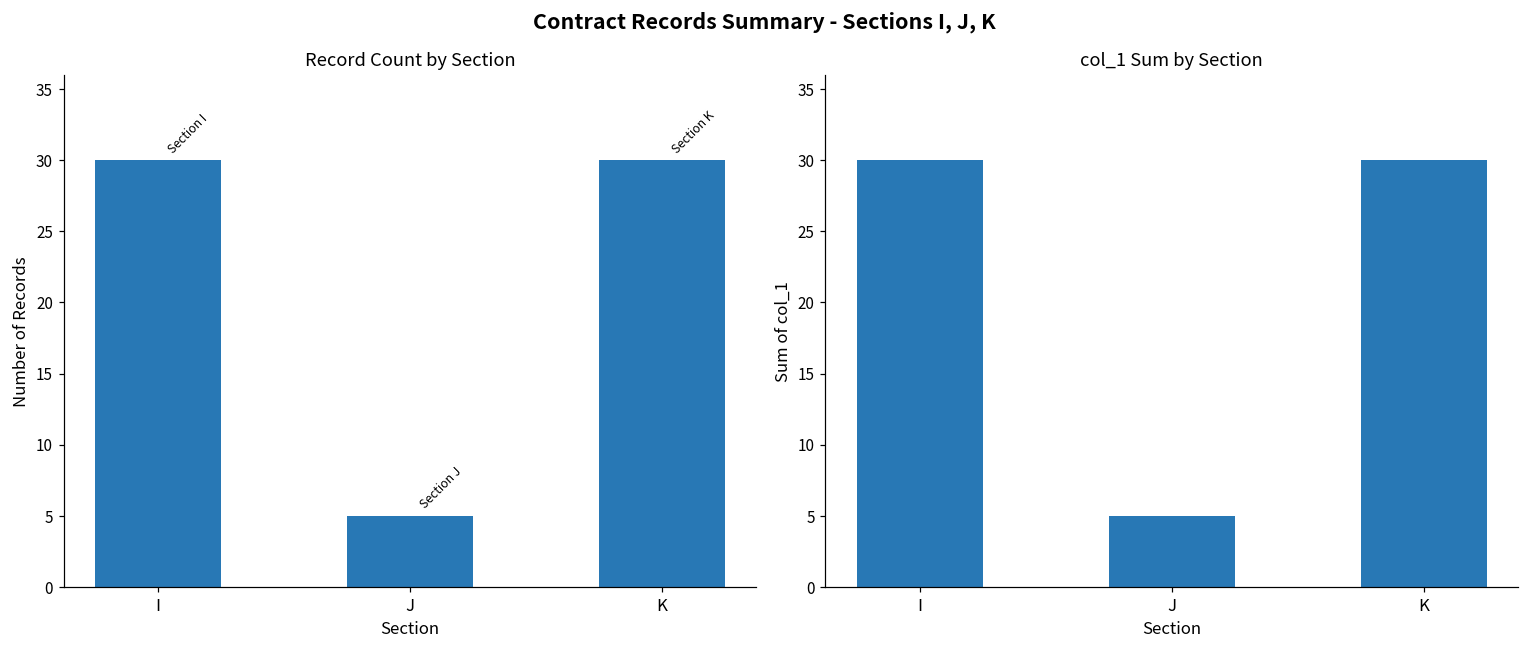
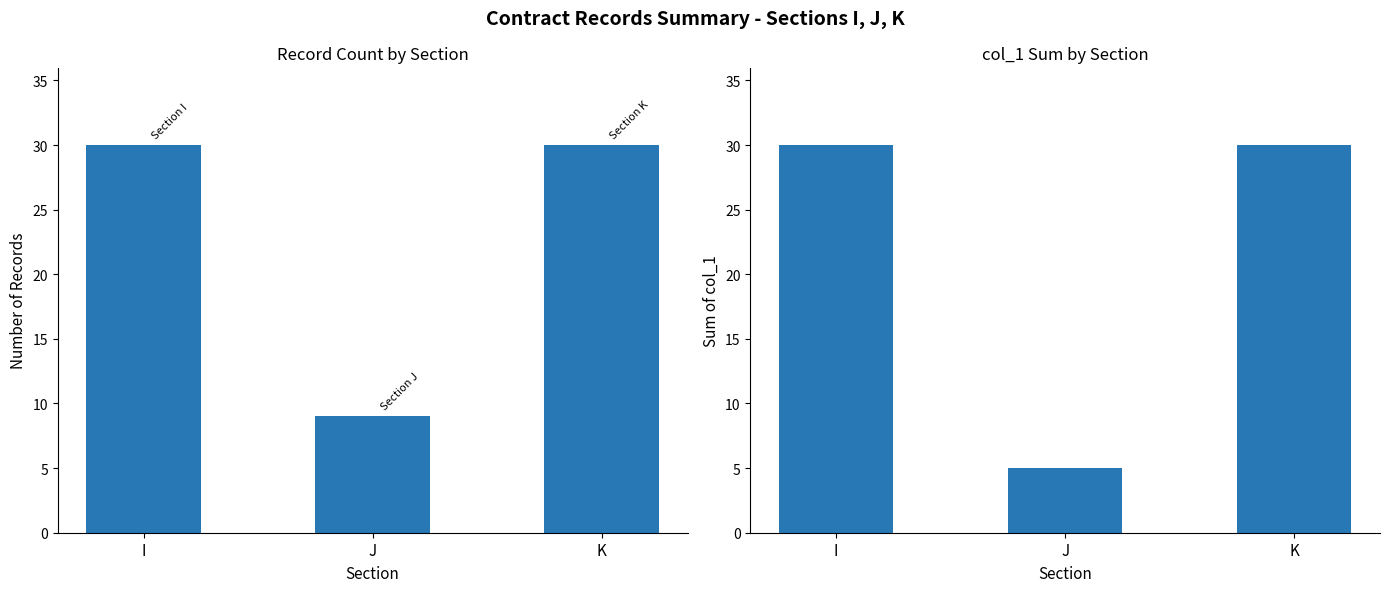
Record Count by Section, J: 5 -> 9
